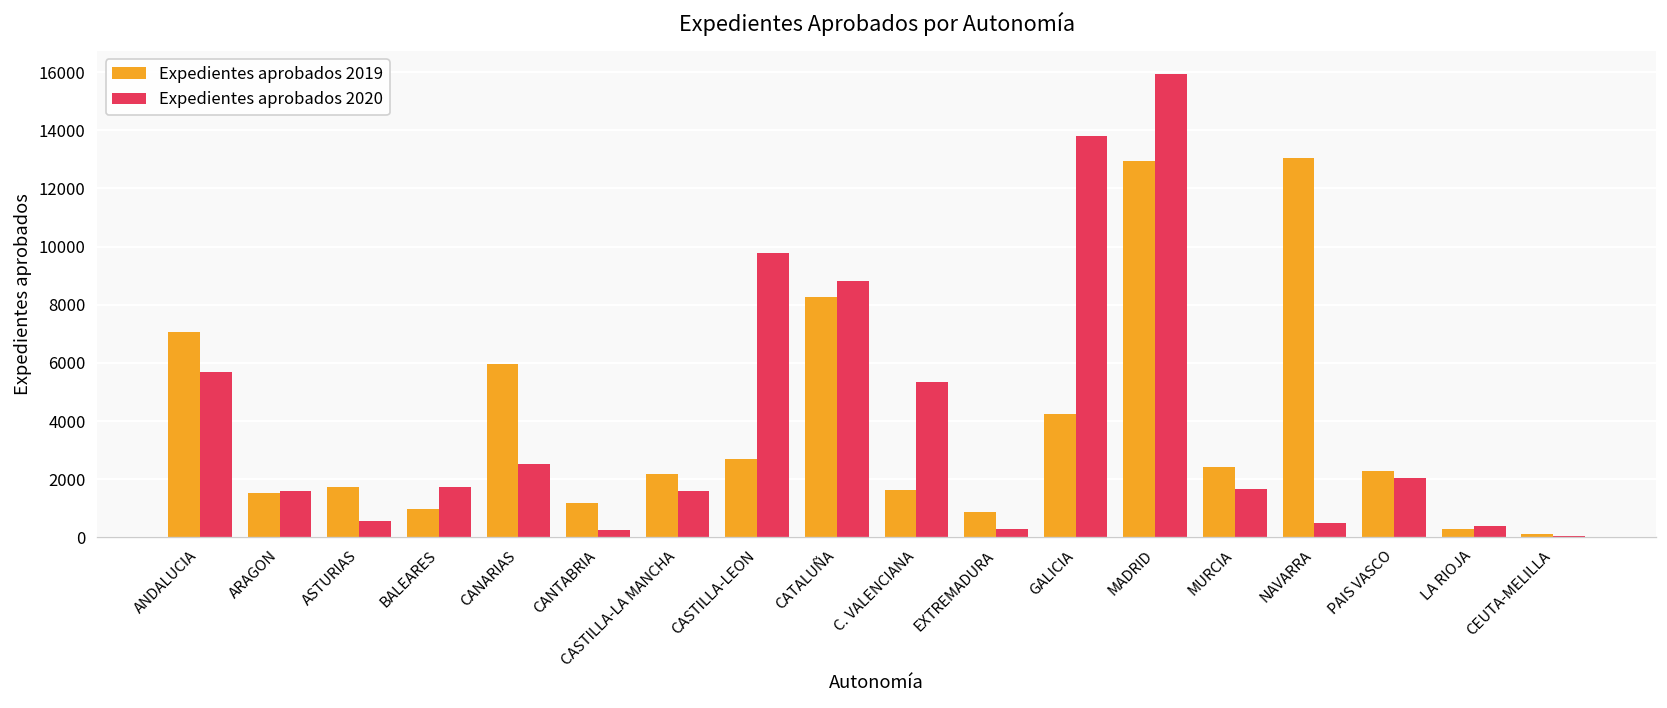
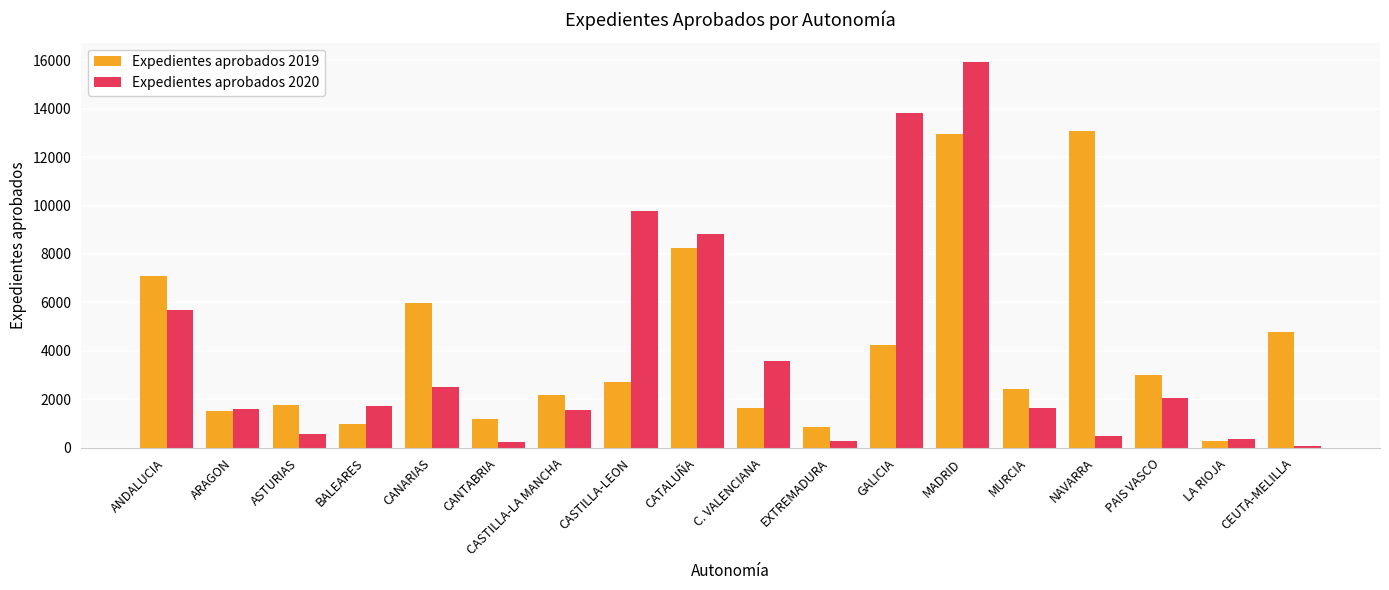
Expedientes aprobados 2020, C. VALENCIANA: 5300 -> 3600
Expedientes aprobados 2019, PAIS VASCO: 2300 -> 3000
Expedientes aprobados 2019, CEUTA-MELILLA: 100 -> 4800
